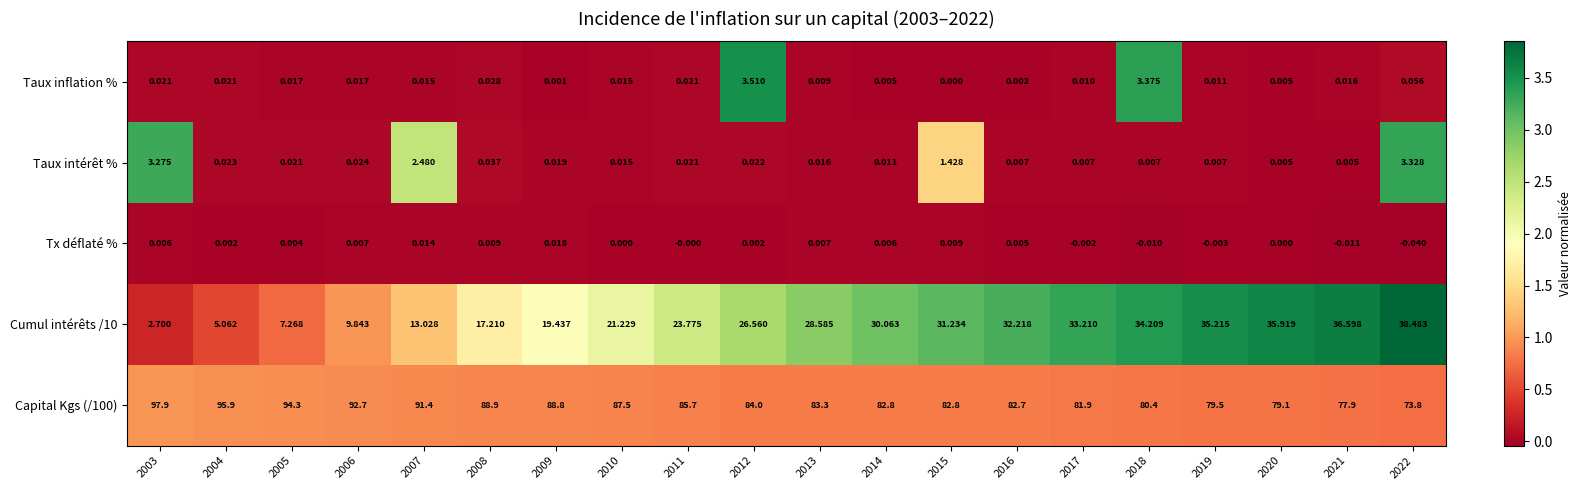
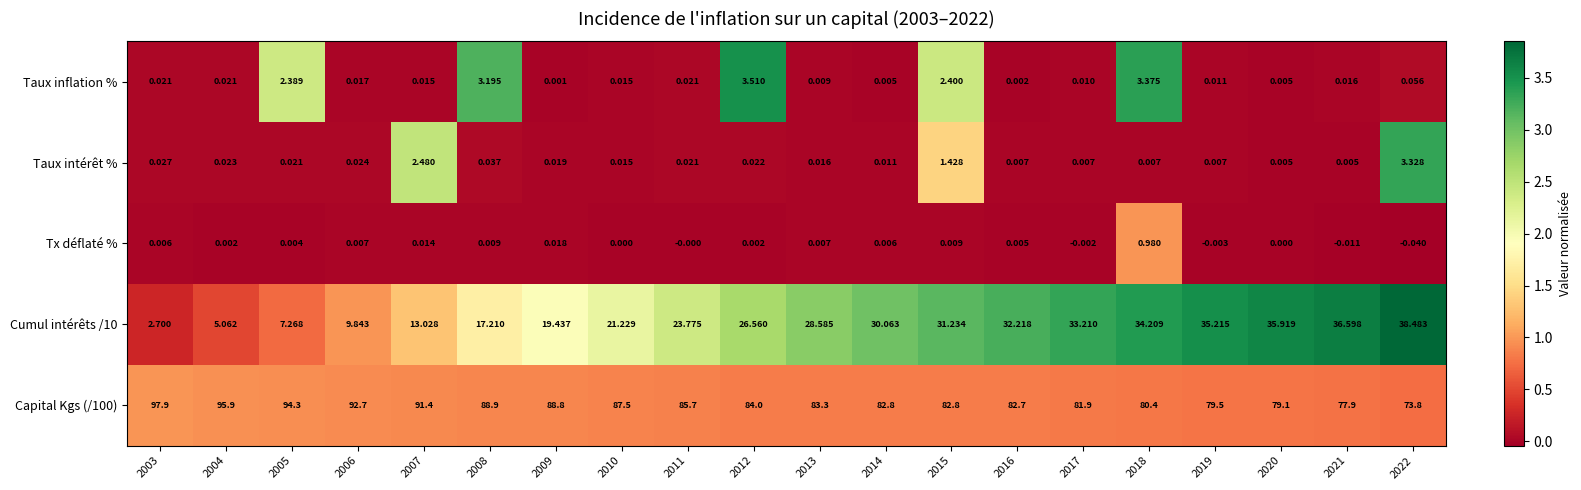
Taux inflation %, 2005: 0.017 -> 2.389
Taux inflation %, 2008: 0.028 -> 3.195
Taux inflation %, 2015: 0.000 -> 2.400
Taux intérêt %, 2003: 3.275 -> 0.027
Tx déflaté %, 2018: -0.010 -> 0.980
